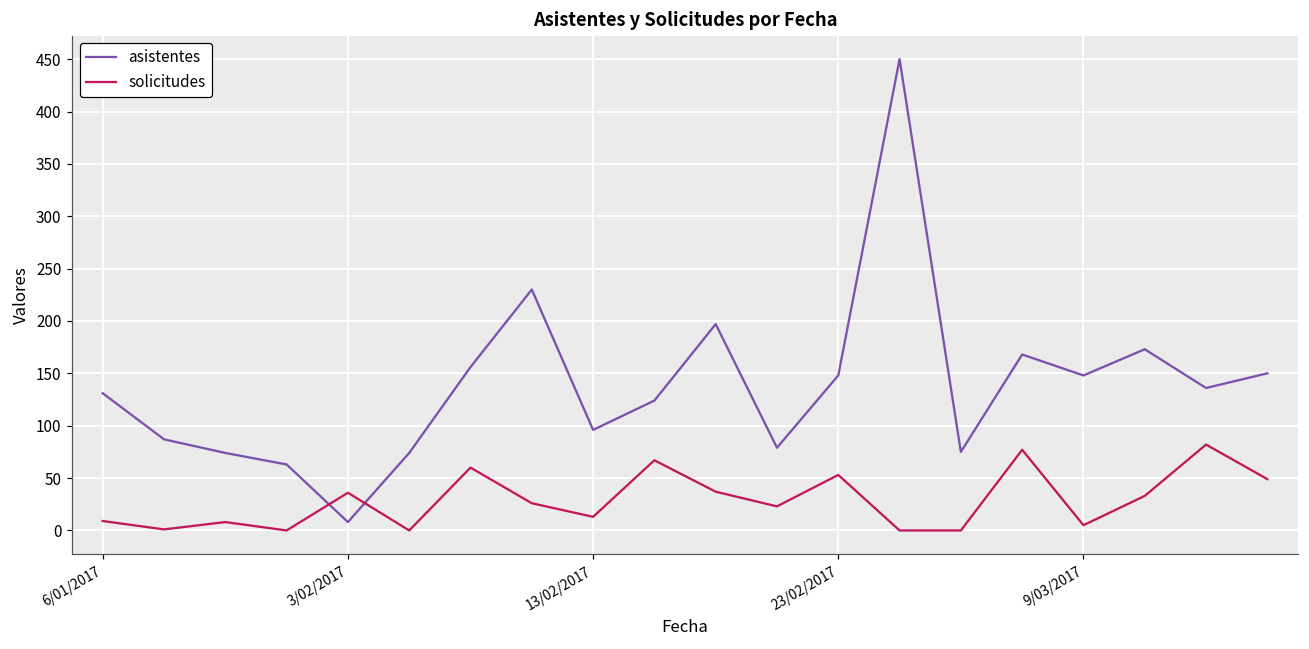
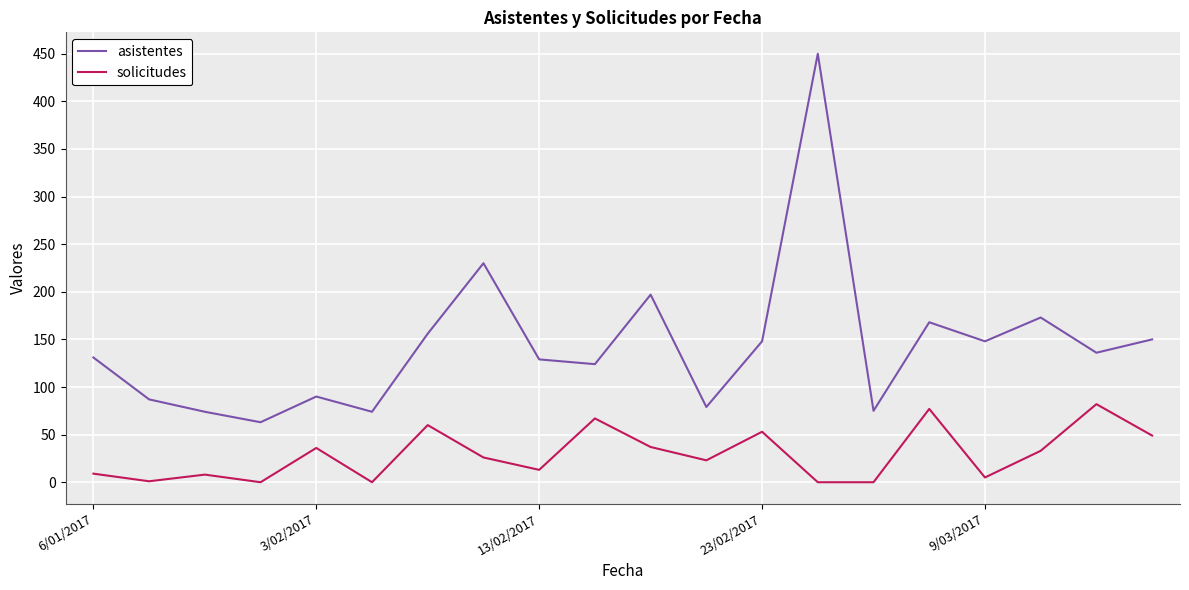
asistentes, 3/02/2017: 10 -> 90
asistentes, 13/02/2017: 100 -> 130
